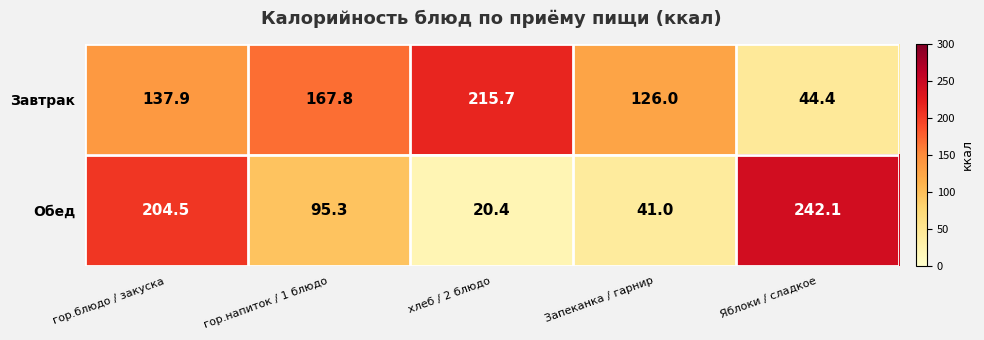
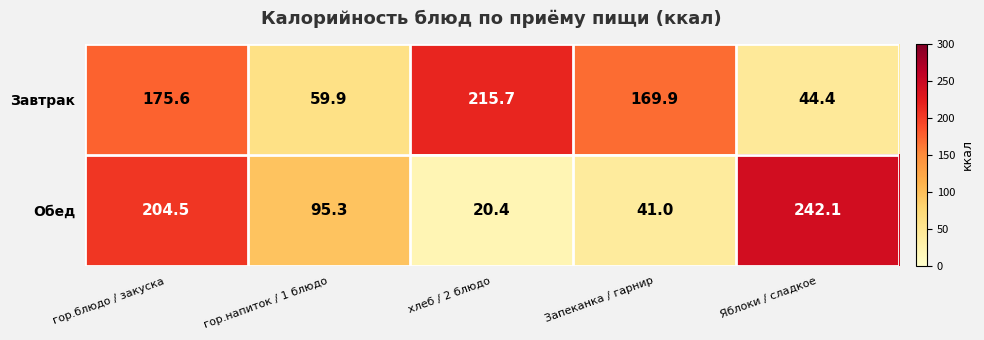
Завтрак, гор.блюдо / закуска: 137.9 -> 175.6
Завтрак, гор.напиток / 1 блюдо: 167.8 -> 59.9
Завтрак, Запеканка / гарнир: 126.0 -> 169.9
